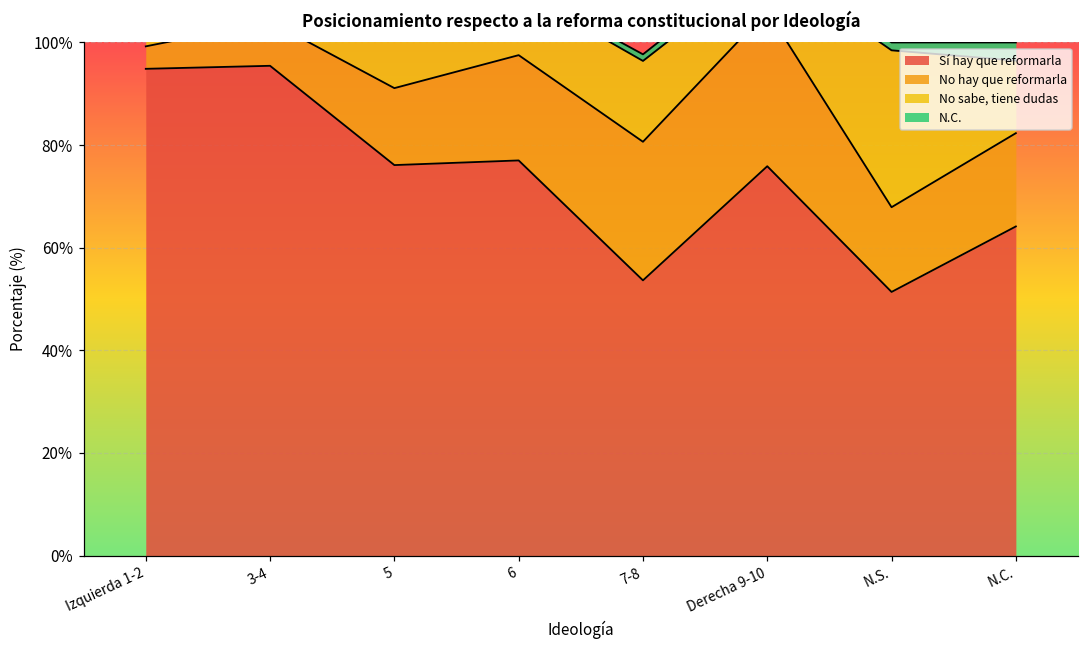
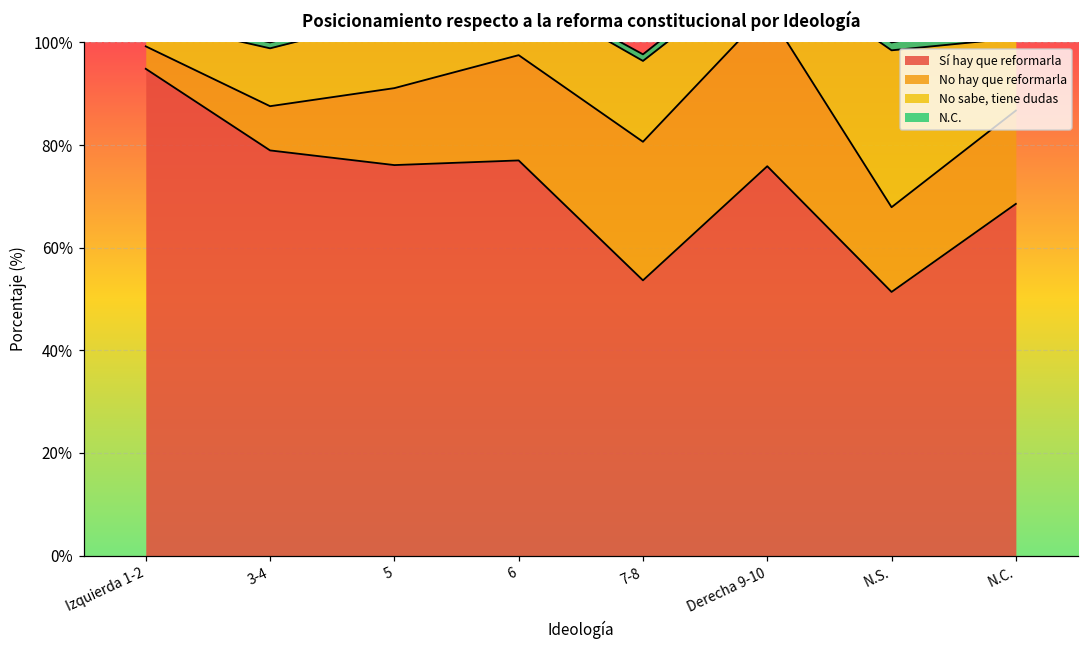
Sí hay que reformarla, 3-4: 95% -> 79%
Sí hay que reformarla, N.C.: 64% -> 69%
